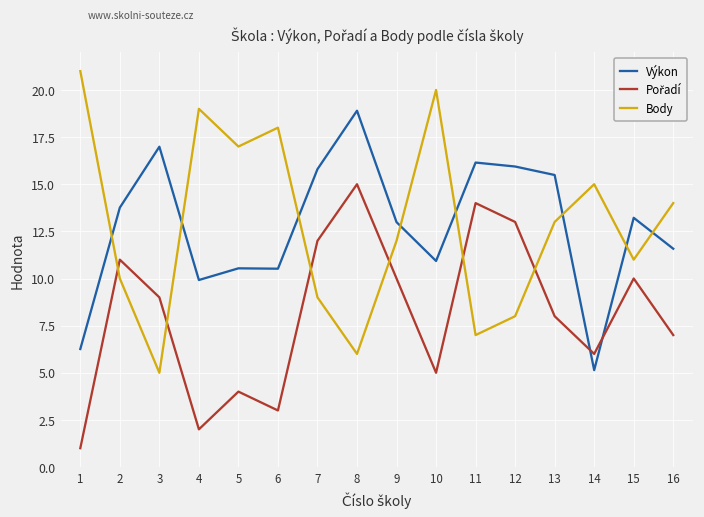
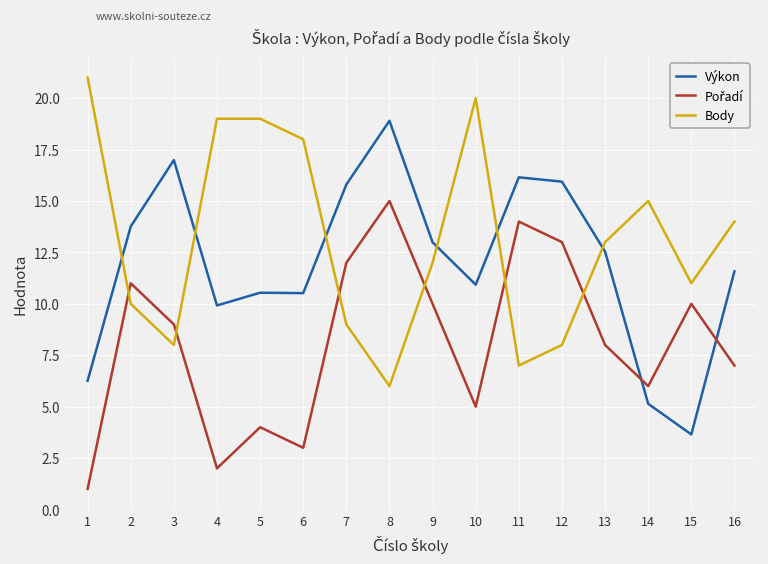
Body, 3: 5 -> 8
Body, 5: 17 -> 19
Výkon, 13: 15.5 -> 12.5
Výkon, 15: 13.2 -> 3.7
